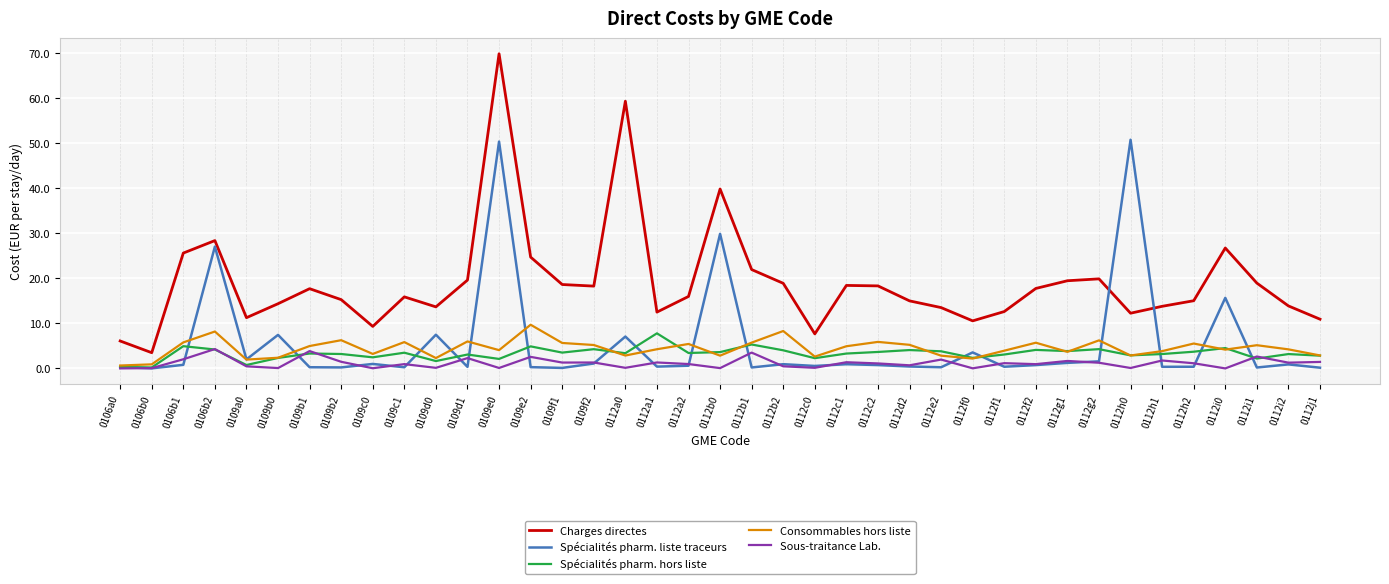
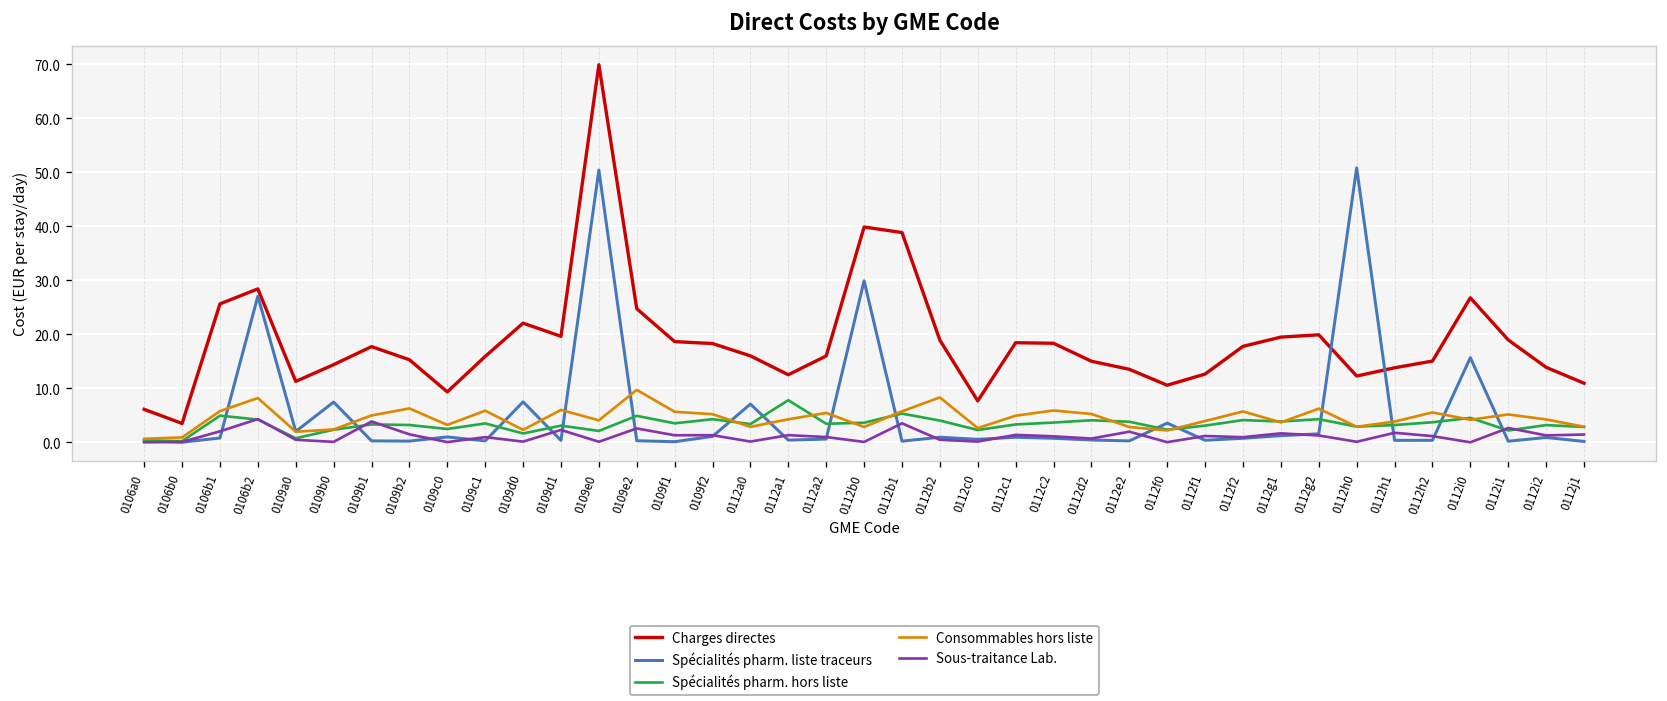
Charges directes, 0109d0: 14 -> 22
Charges directes, 0112a0: 59 -> 16
Charges directes, 0112b1: 22 -> 39
